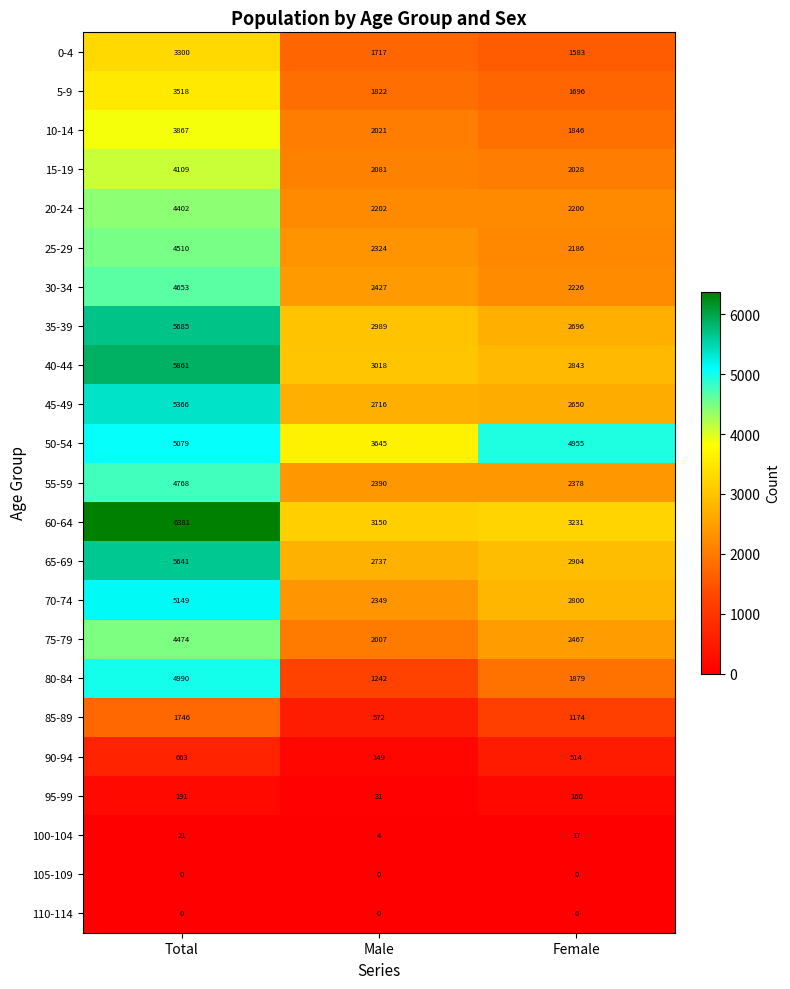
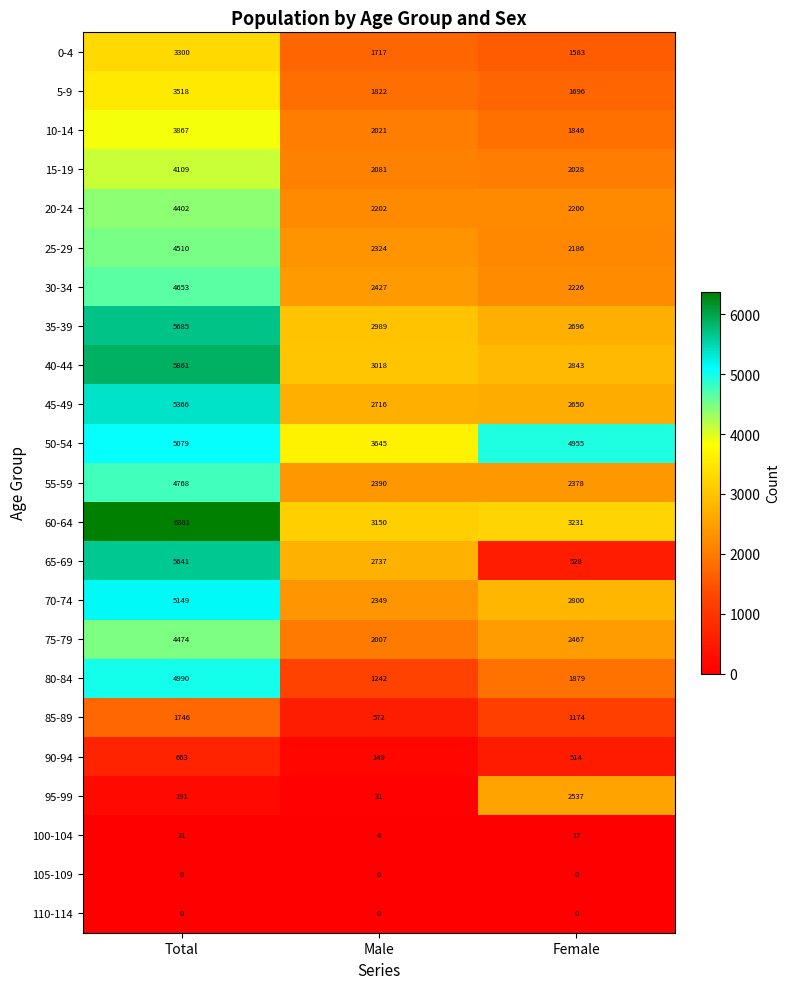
65-69, Female: 2904 -> 528
95-99, Female: 160 -> 2537
